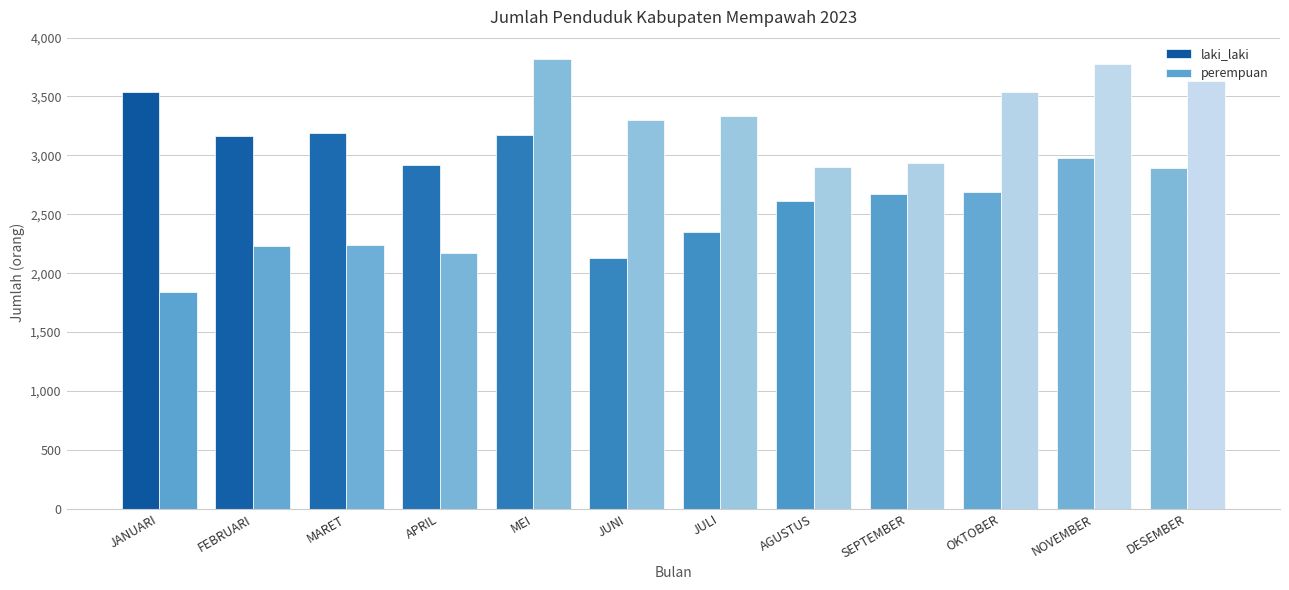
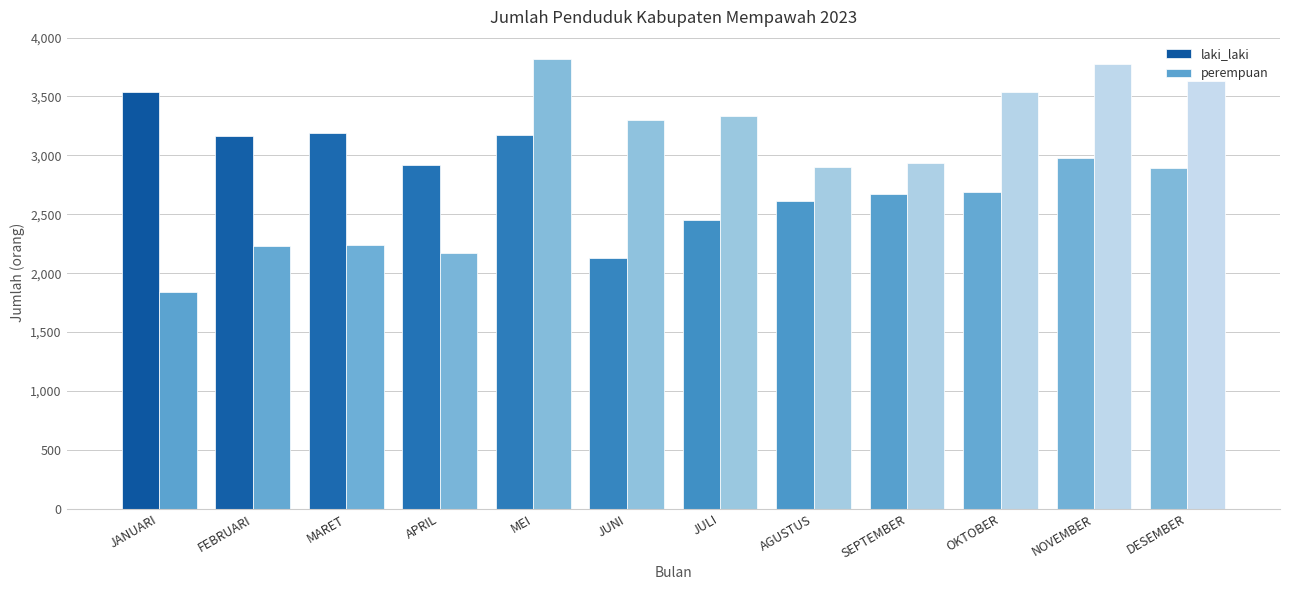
laki_laki, JULI: 2,350 -> 2,450
